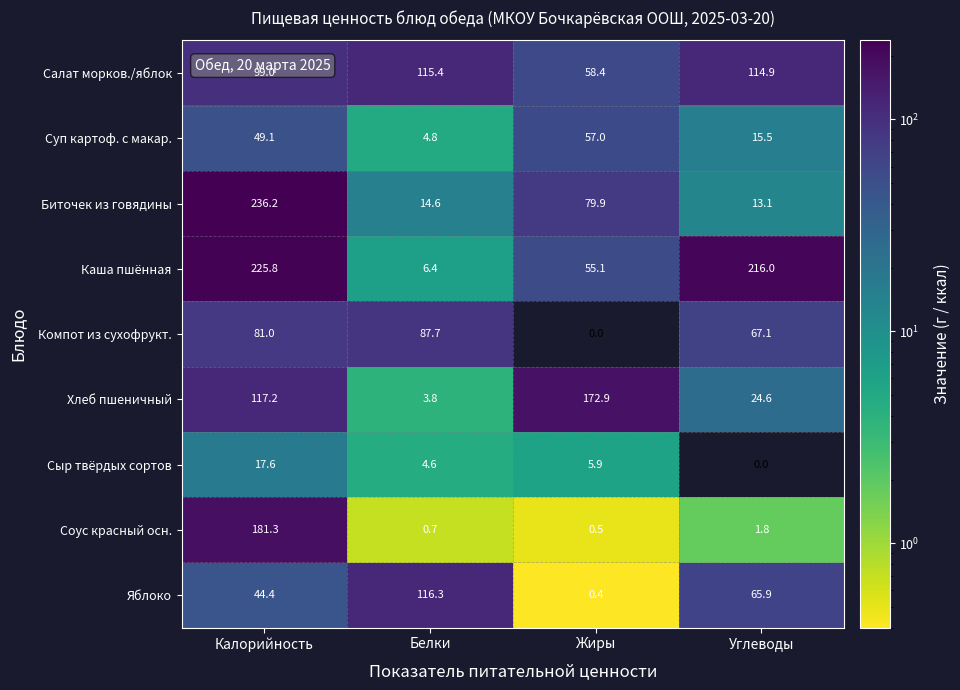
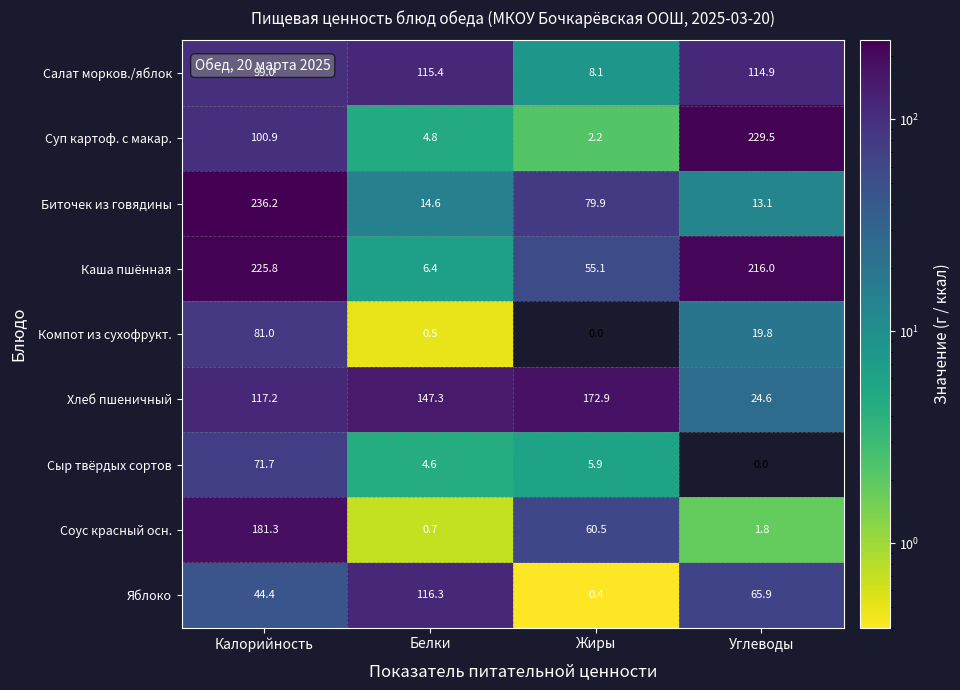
Салат морков./яблок, Жиры: 58.4 -> 8.1
Суп картоф. с макар., Калорийность: 49.1 -> 100.9
Суп картоф. с макар., Жиры: 57.0 -> 2.2
Суп картоф. с макар., Углеводы: 15.5 -> 229.5
Компот из сухофрукт., Белки: 87.7 -> 0.5
Компот из сухофрукт., Углеводы: 67.1 -> 19.8
Хлеб пшеничный, Белки: 3.8 -> 147.3
Сыр твёрдых сортов, Калорийность: 17.6 -> 71.7
Соус красный осн., Жиры: 0.5 -> 60.5
